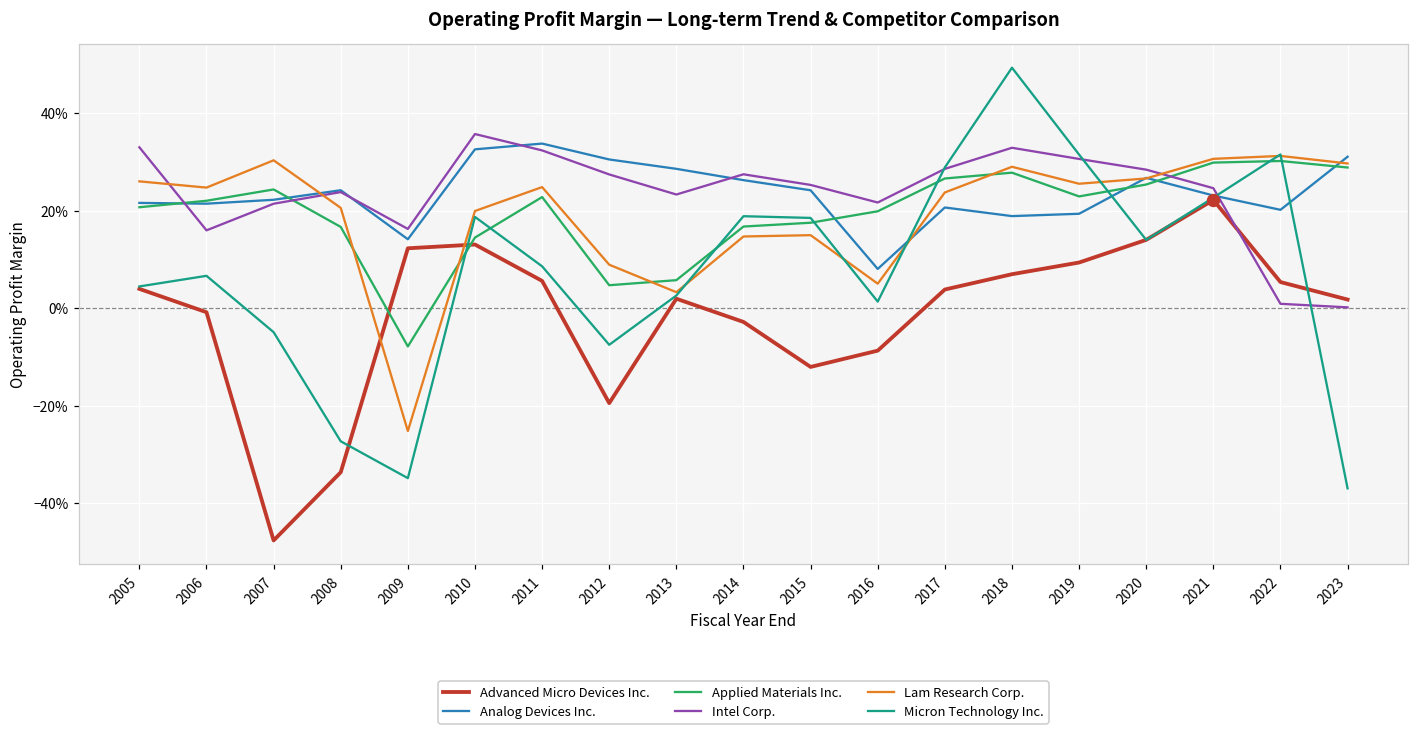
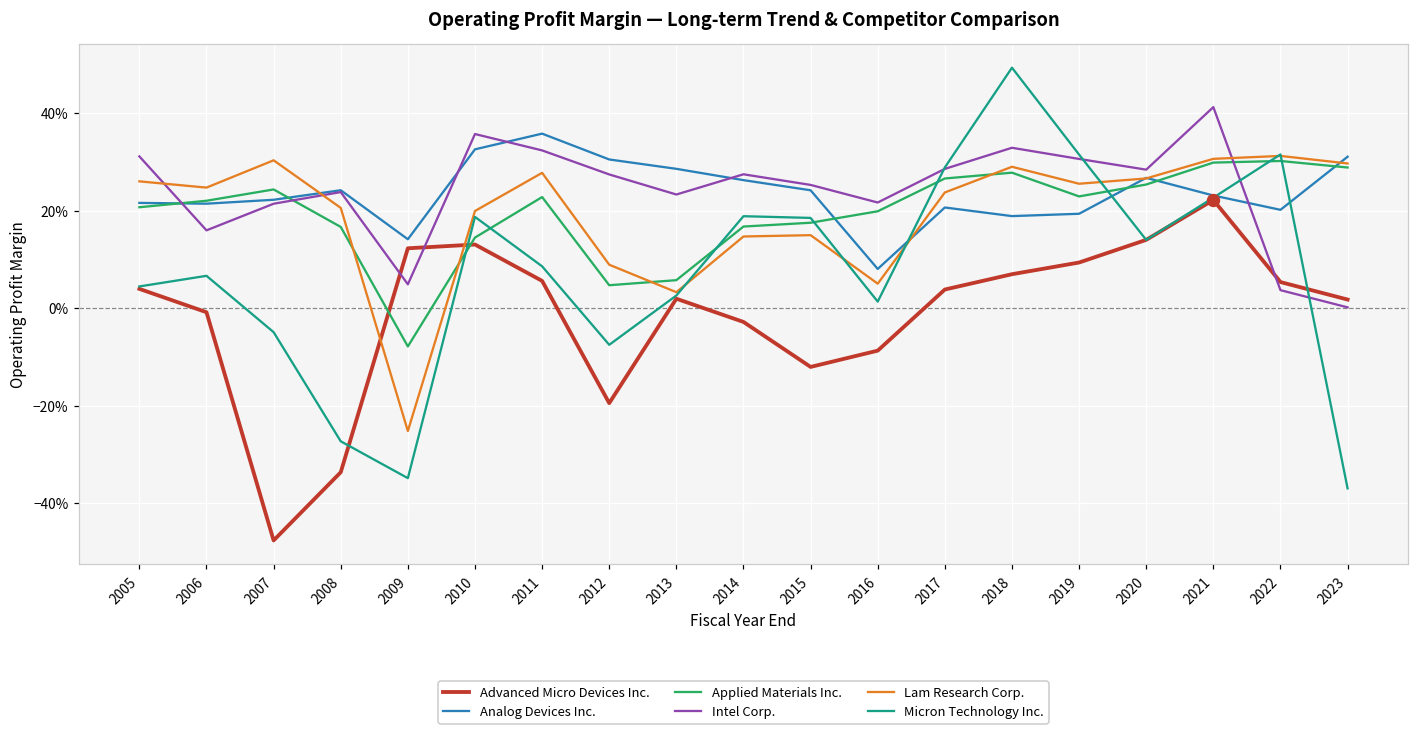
Intel Corp., 2005: 33% -> 31%
Intel Corp., 2009: 16% -> 5%
Analog Devices Inc., 2011: 34% -> 36%
Lam Research Corp., 2011: 25% -> 28%
Intel Corp., 2021: 25% -> 41%
Intel Corp., 2022: 1% -> 4%
